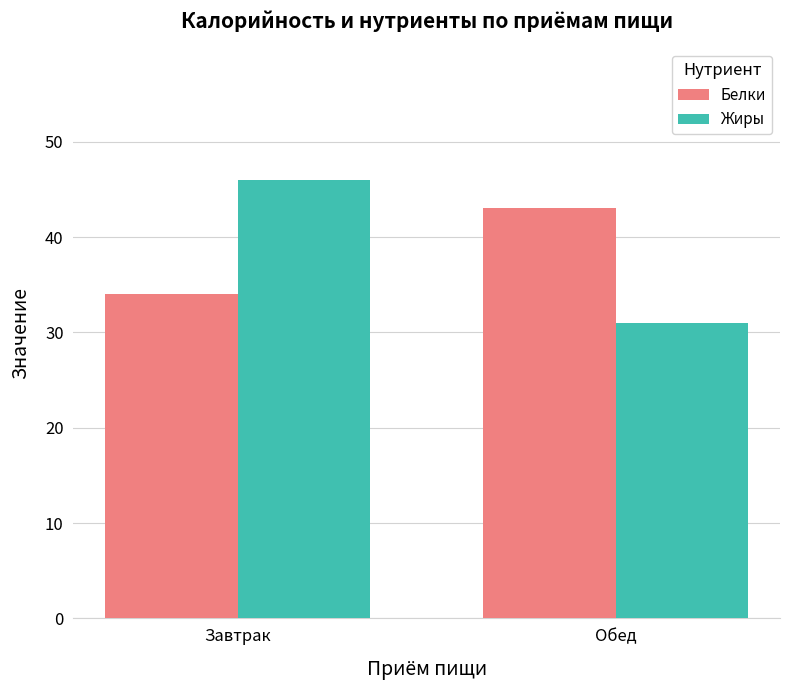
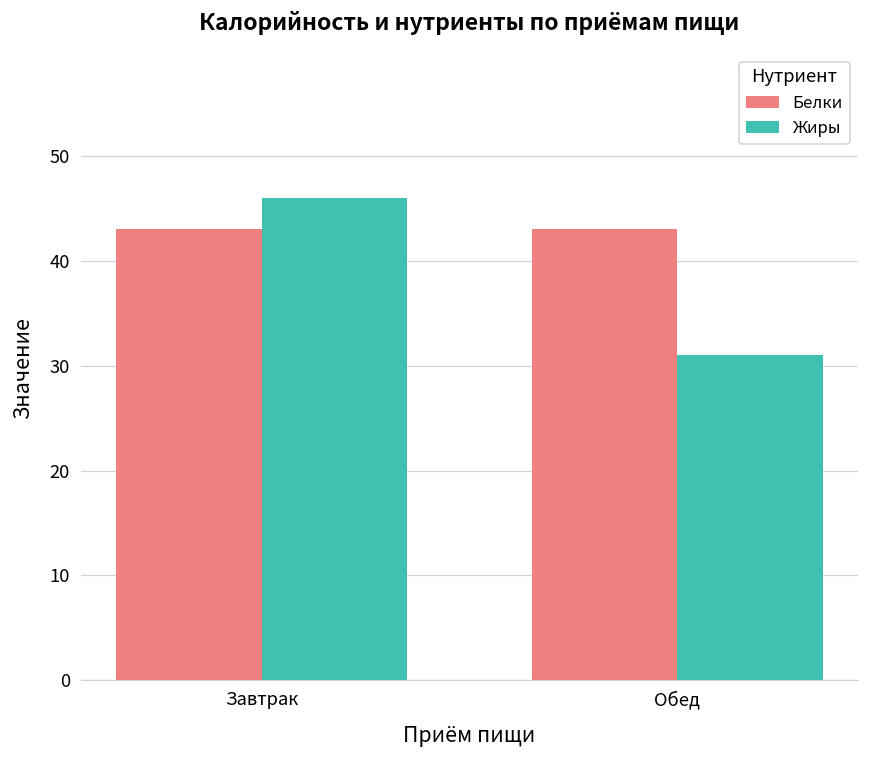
Белки, Завтрак: 34 -> 43
